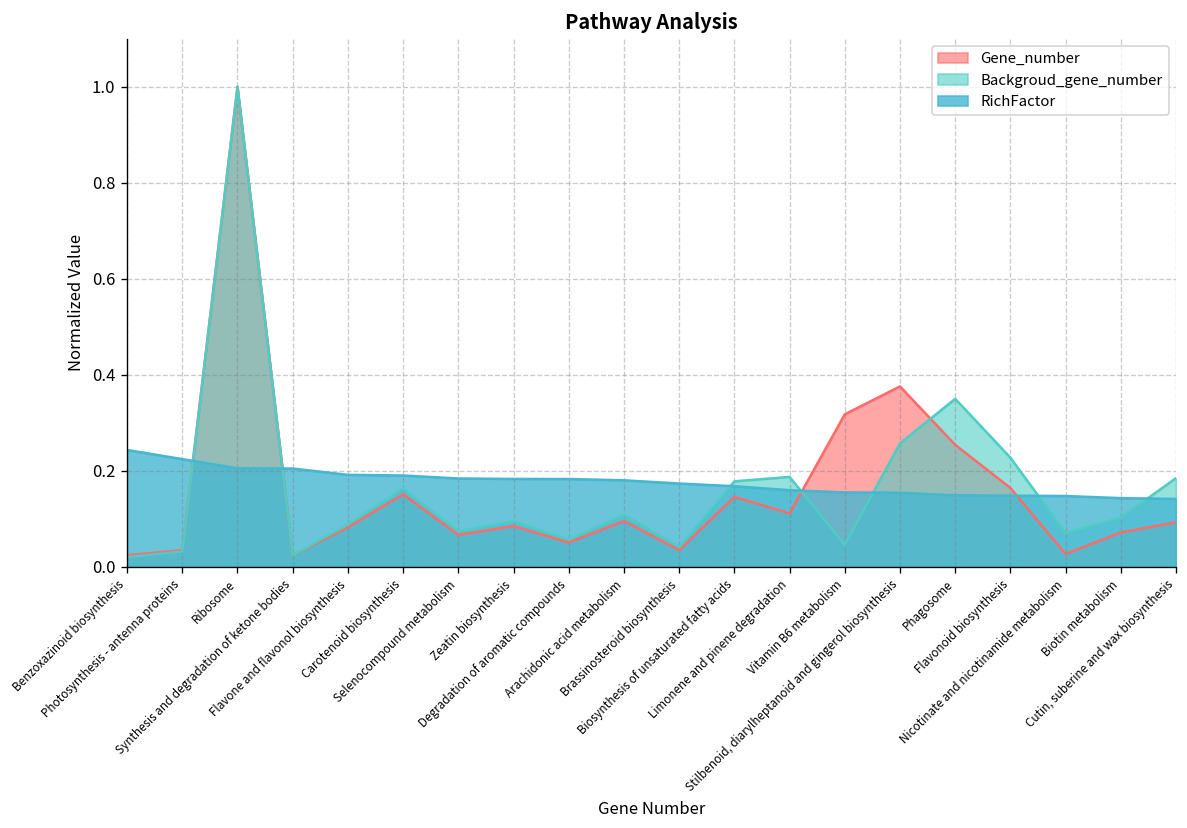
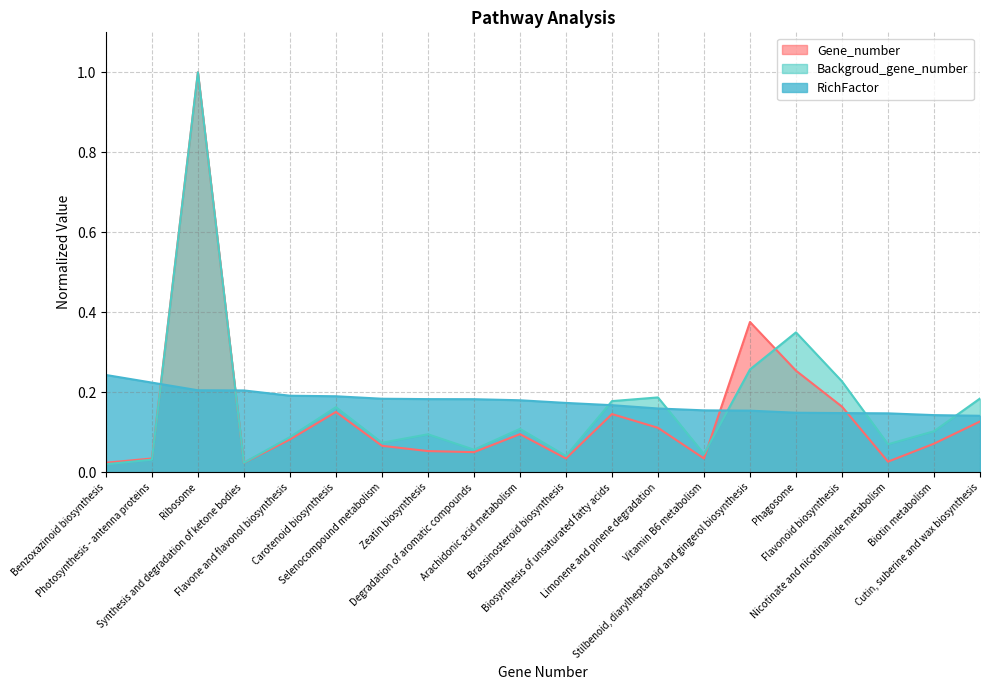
Gene_number, Zeatin biosynthesis: 0.08 -> 0.05
Gene_number, Vitamin B6 metabolism: 0.32 -> 0.03
Gene_number, Cutin, suberine and wax biosynthesis: 0.09 -> 0.13
